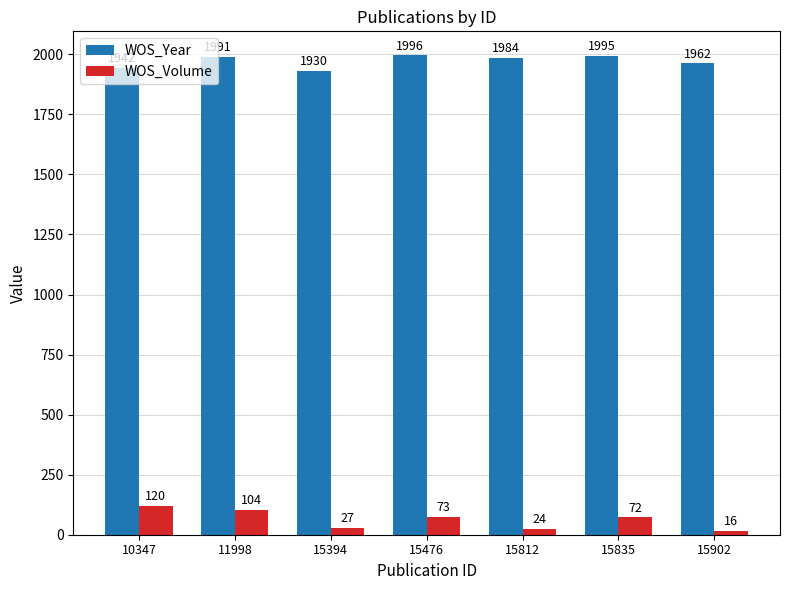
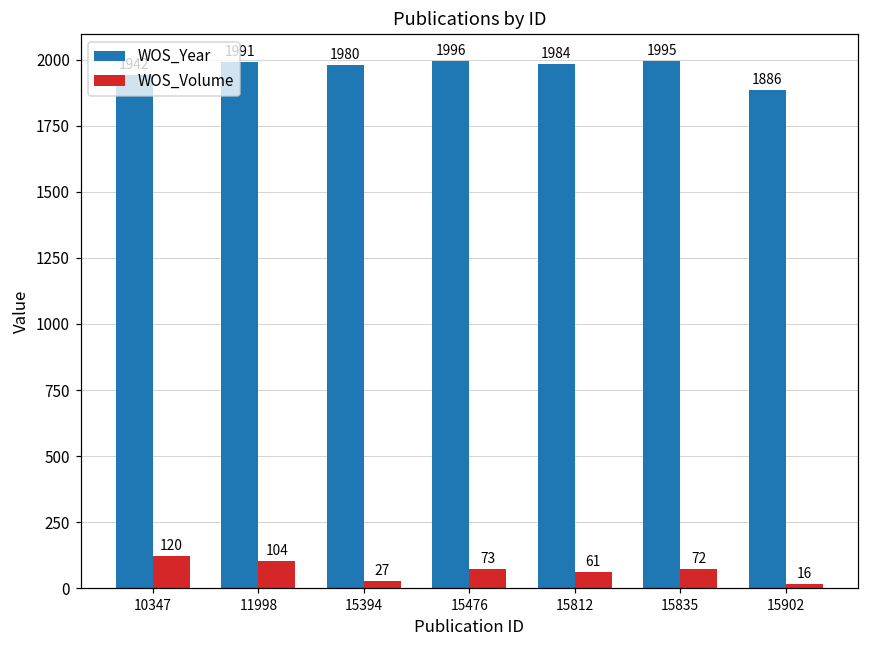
WOS_Year, 15394: 1930 -> 1980
WOS_Volume, 15812: 24 -> 61
WOS_Year, 15902: 1962 -> 1886
